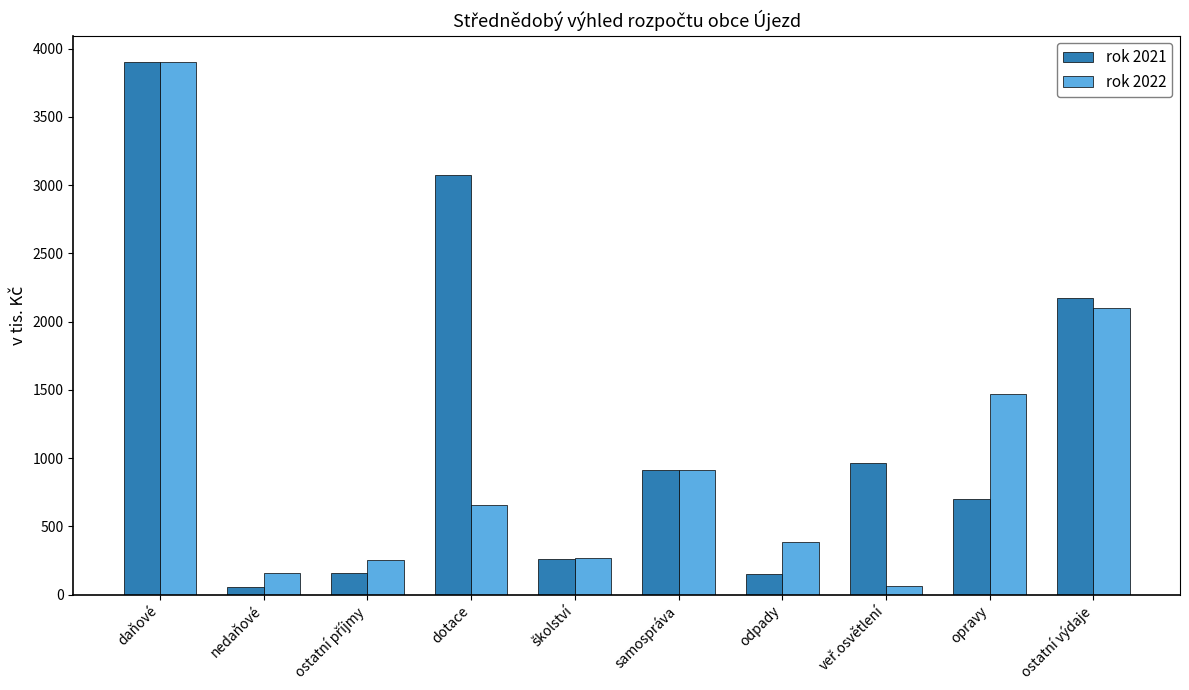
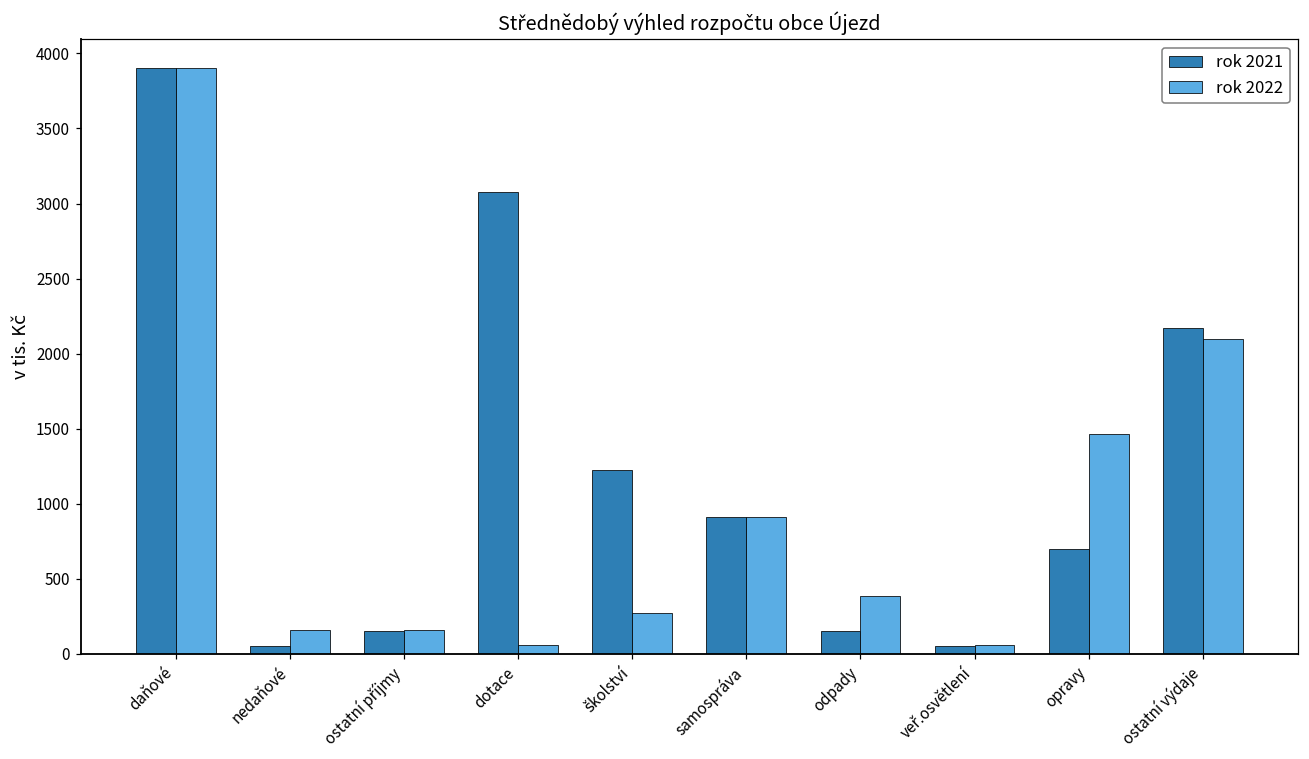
rok 2022, ostatní příjmy: 250 -> 160
rok 2022, dotace: 650 -> 60
rok 2021, školství: 260 -> 1230
rok 2021, veř.osvětlení: 960 -> 50
